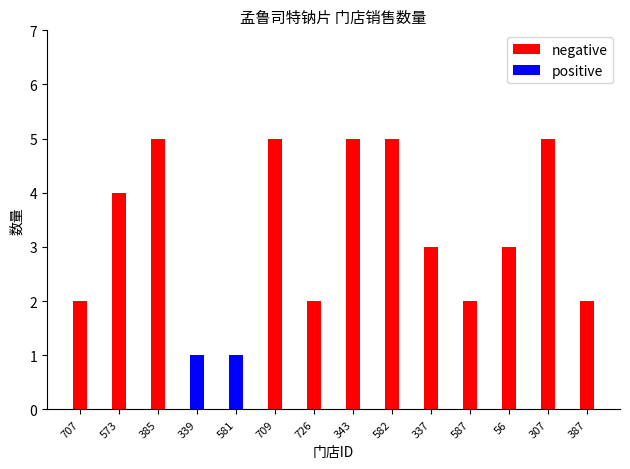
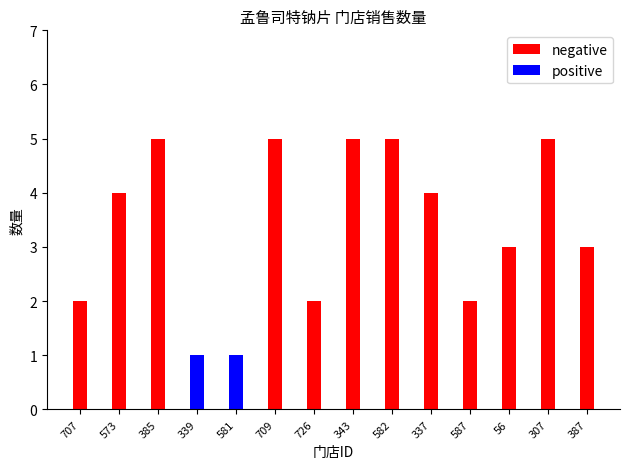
negative, 337: 3 -> 4
negative, 387: 2 -> 3
